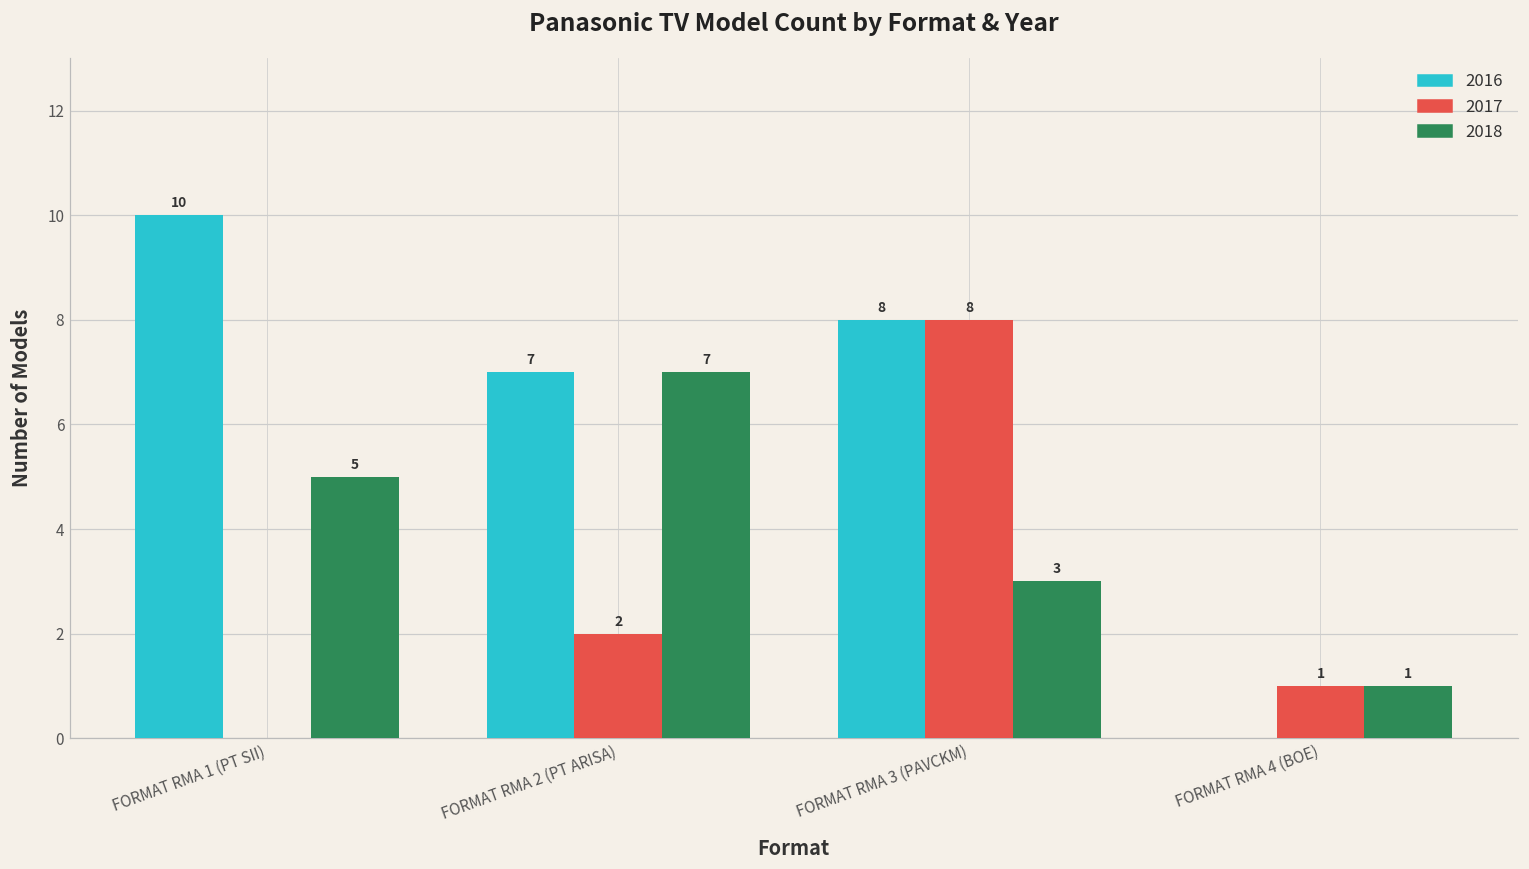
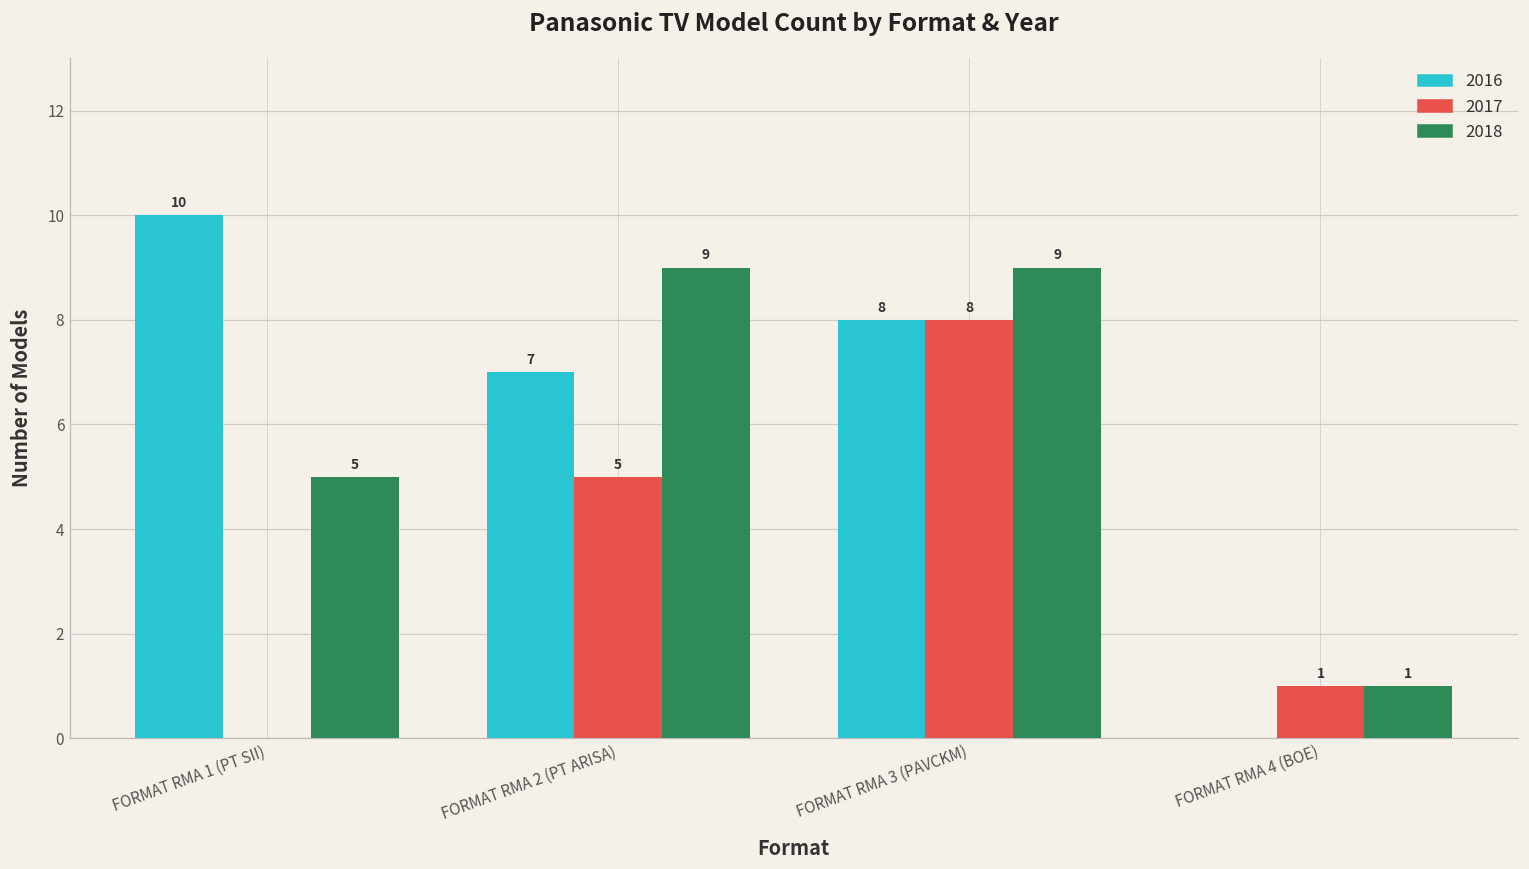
2017, FORMAT RMA 2 (PT ARISA): 2 -> 5
2018, FORMAT RMA 2 (PT ARISA): 7 -> 9
2018, FORMAT RMA 3 (PAVCKM): 3 -> 9
